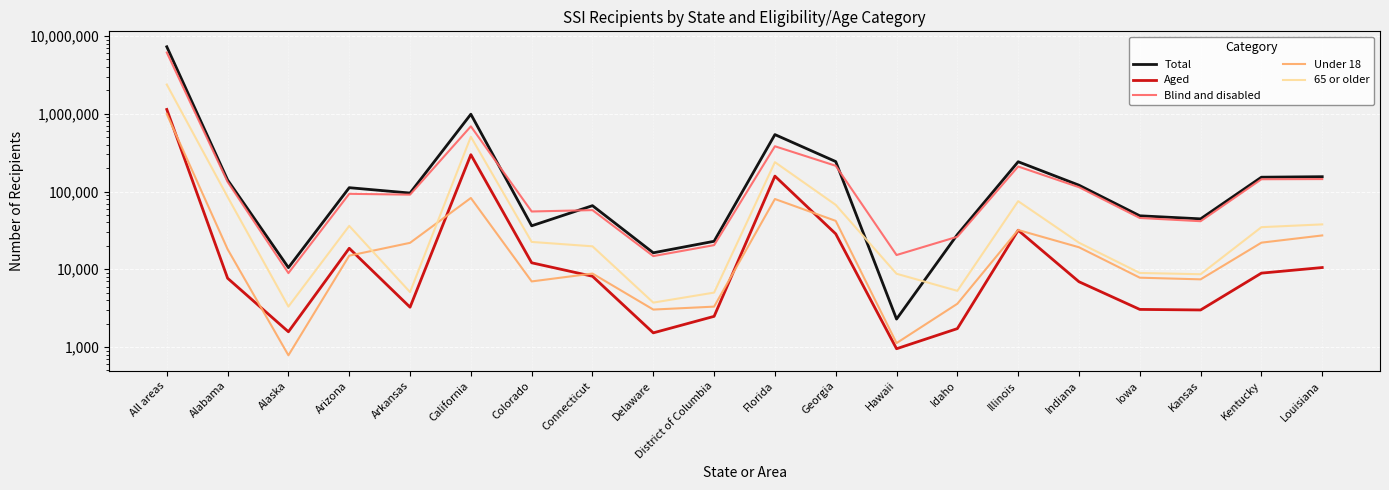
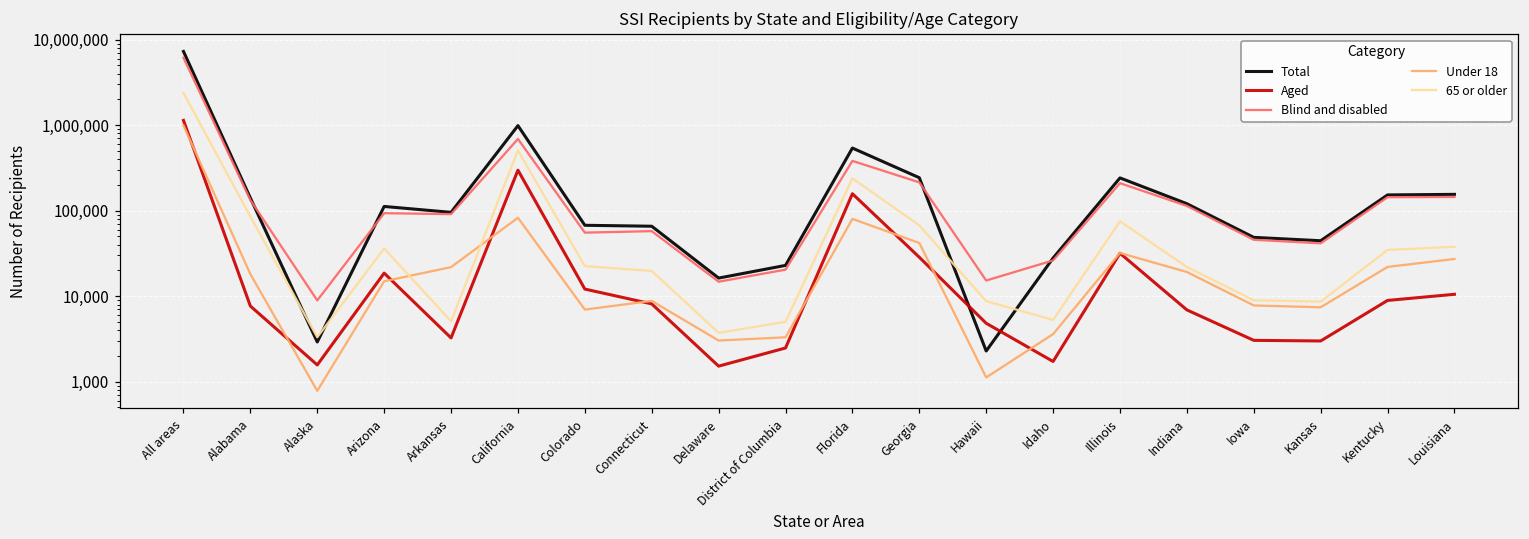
Total, Alaska: 11,000 -> 2,900
Total, Colorado: 40,000 -> 70,000
Aged, Hawaii: 1,000 -> 5,000
